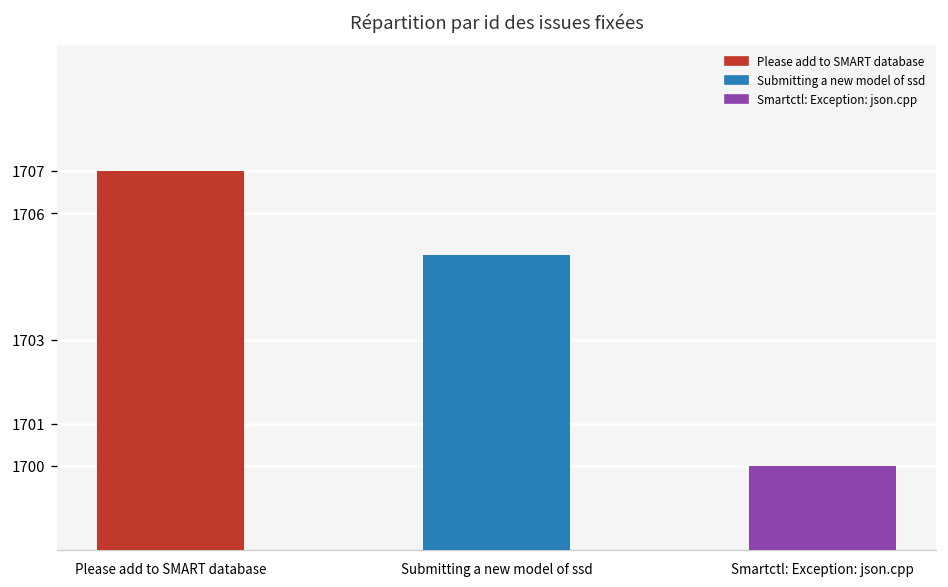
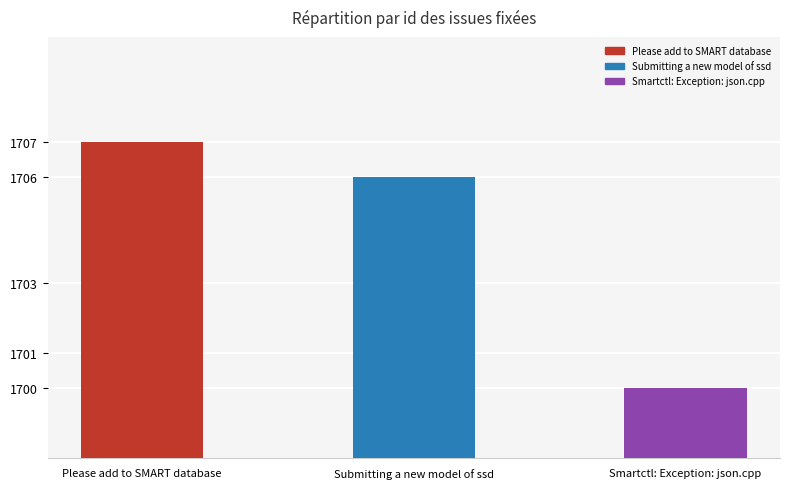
Submitting a new model of ssd: 1705 -> 1706
